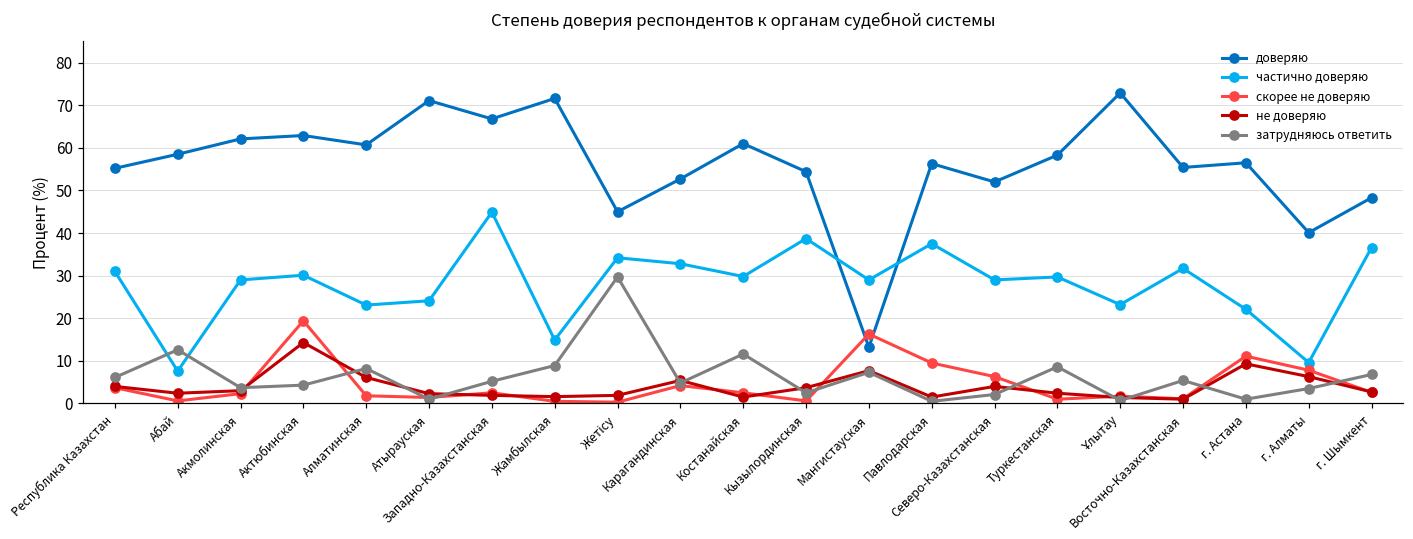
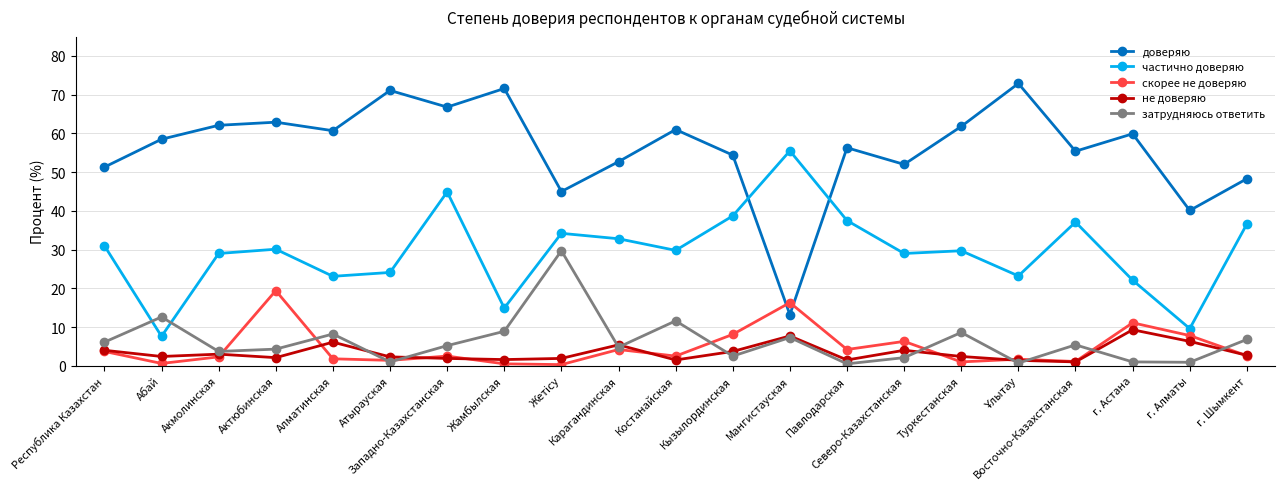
доверяю, Республика Казахстан: 55 -> 51
не доверяю, Актюбинская: 14 -> 2
скорее не доверяю, Кызылординская: 1 -> 8
частично доверяю, Мангистауская: 29 -> 56
скорее не доверяю, Павлодарская: 10 -> 4
доверяю, Туркестанская: 58 -> 62
частично доверяю, Восточно-Казахстанская: 32 -> 37
доверяю, г. Астана: 57 -> 60
затрудняюсь ответить, г. Алматы: 4 -> 1
